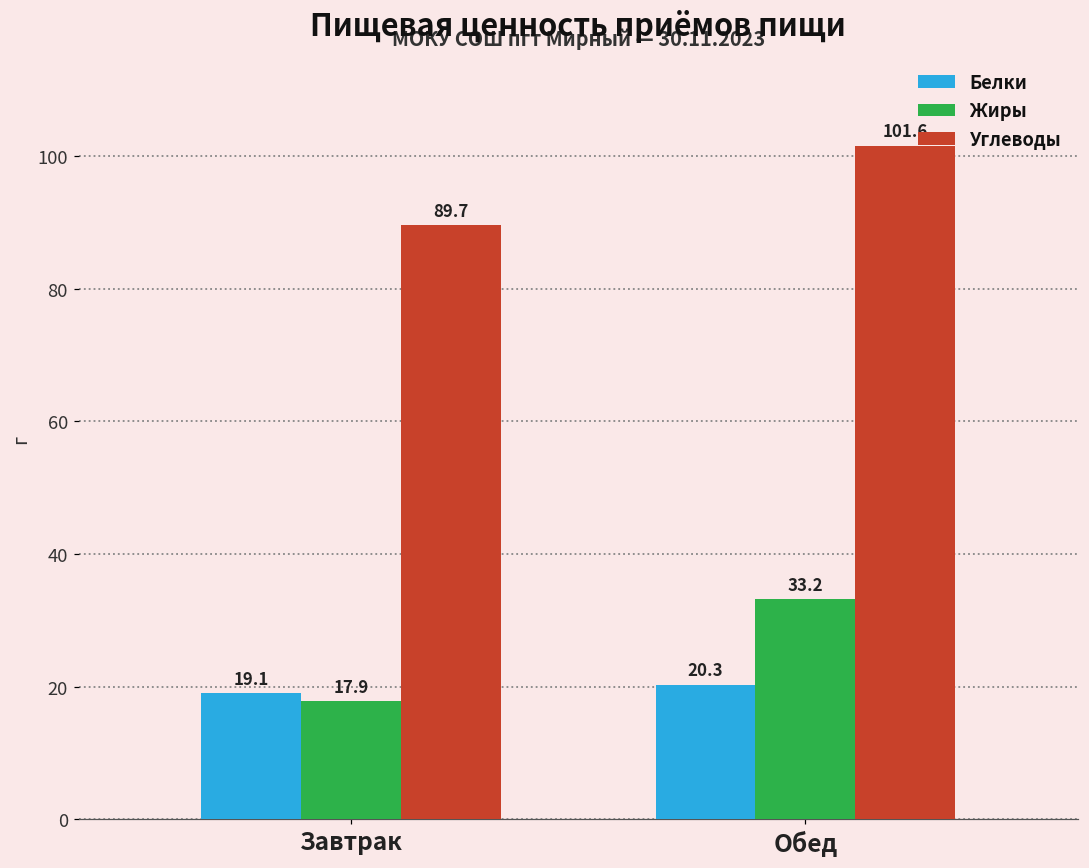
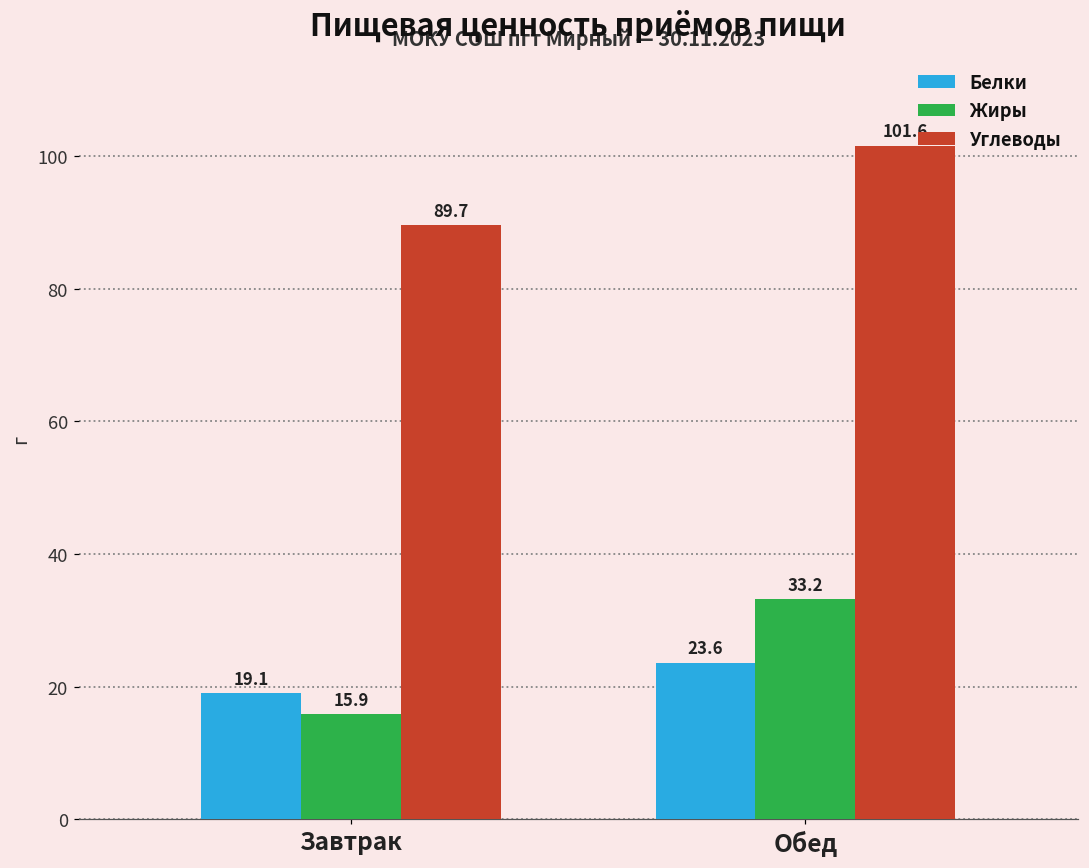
Жиры, Завтрак: 17.9 -> 15.9
Белки, Обед: 20.3 -> 23.6
